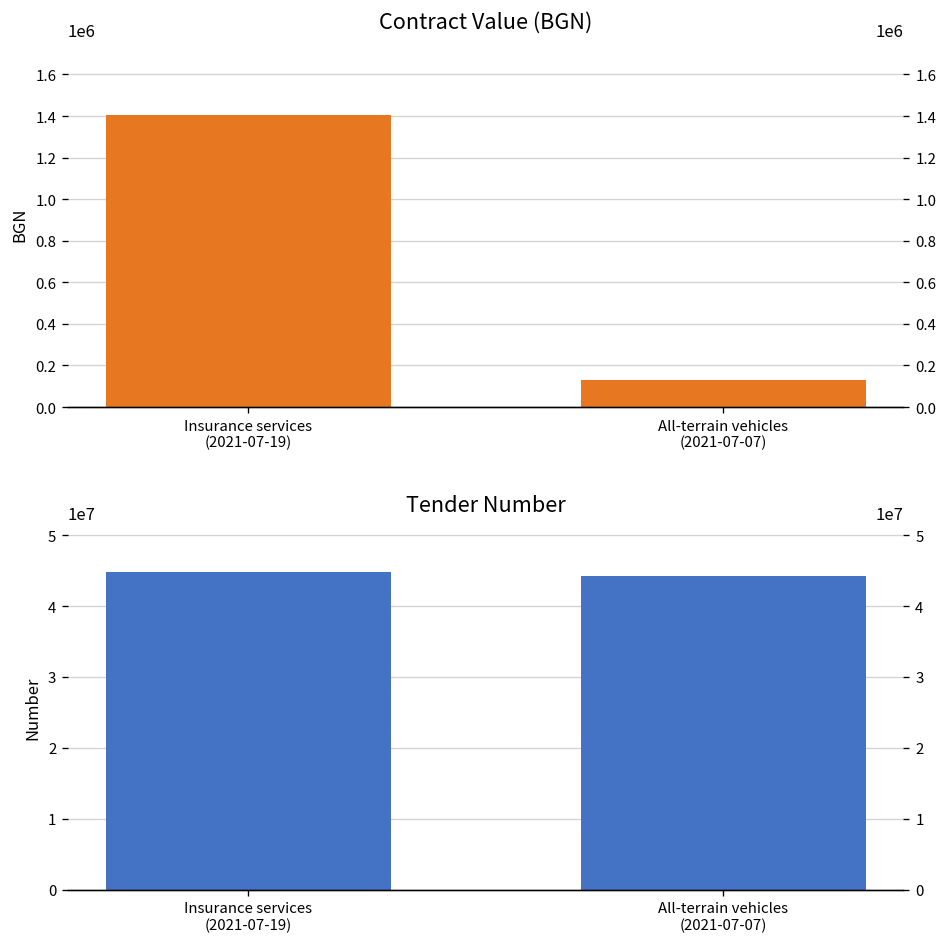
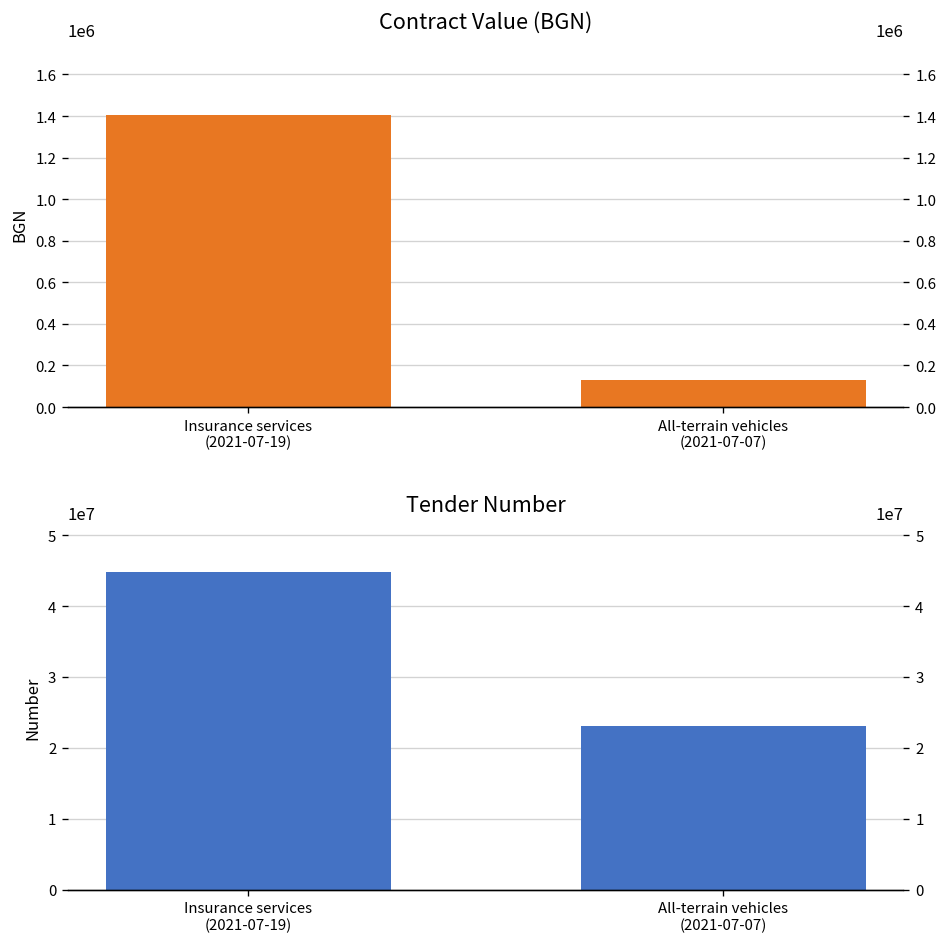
Tender Number, All-terrain vehicles (2021-07-07): 44000000 -> 23000000
